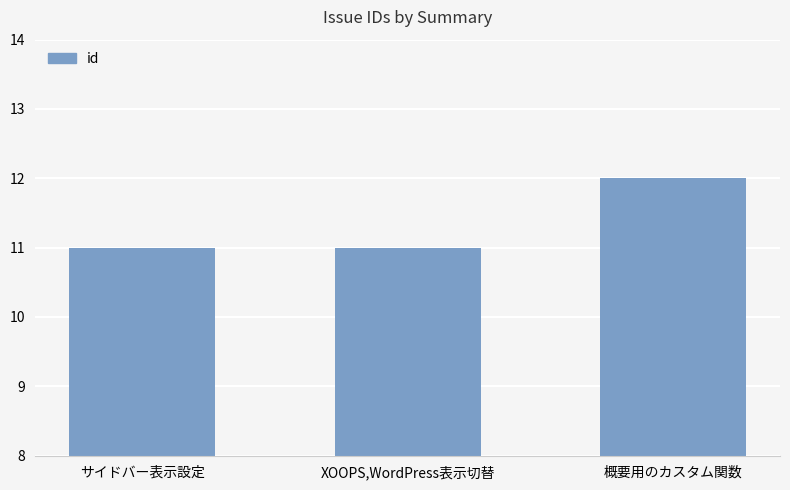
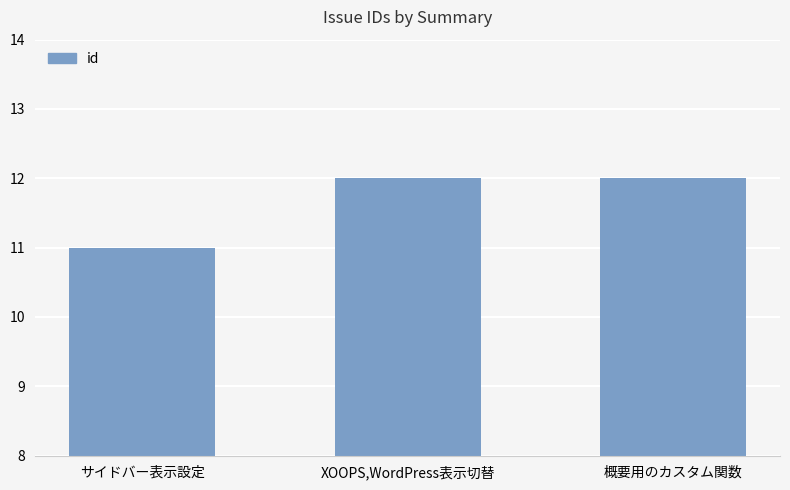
XOOPS,WordPress表示切替: 11 -> 12
